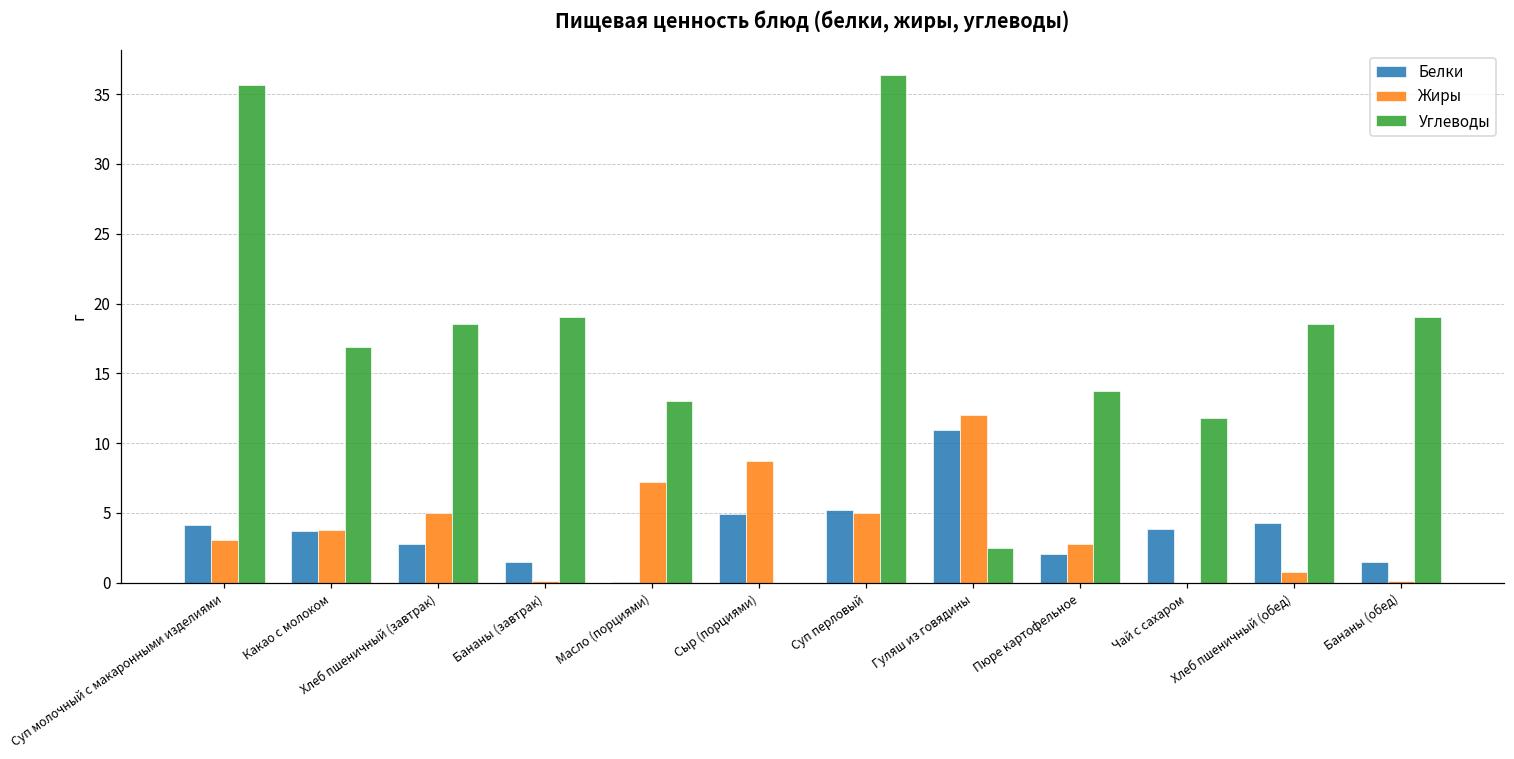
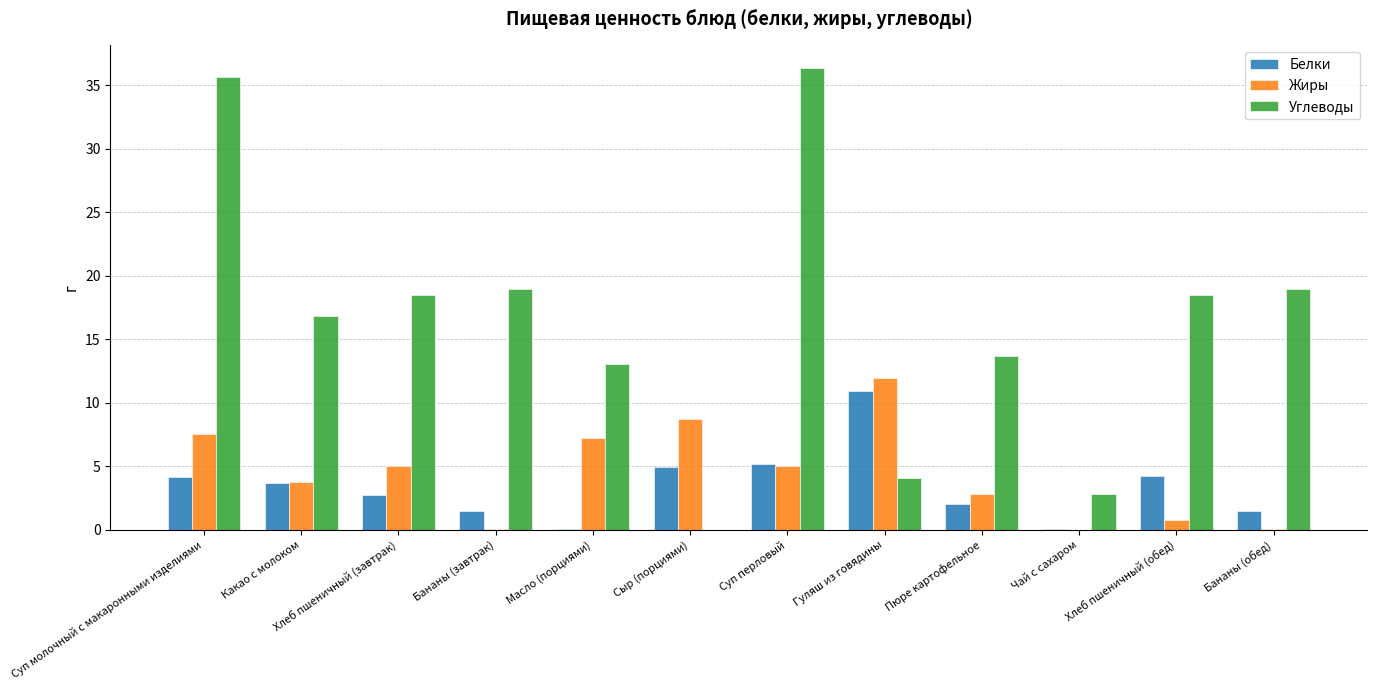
Жиры, Суп молочный с макаронными изделиями: 3.0 -> 7.6
Углеводы, Гуляш из говядины: 2.5 -> 4.1
Белки, Чай с сахаром: 3.8 -> 0.1
Углеводы, Чай с сахаром: 11.8 -> 2.8
